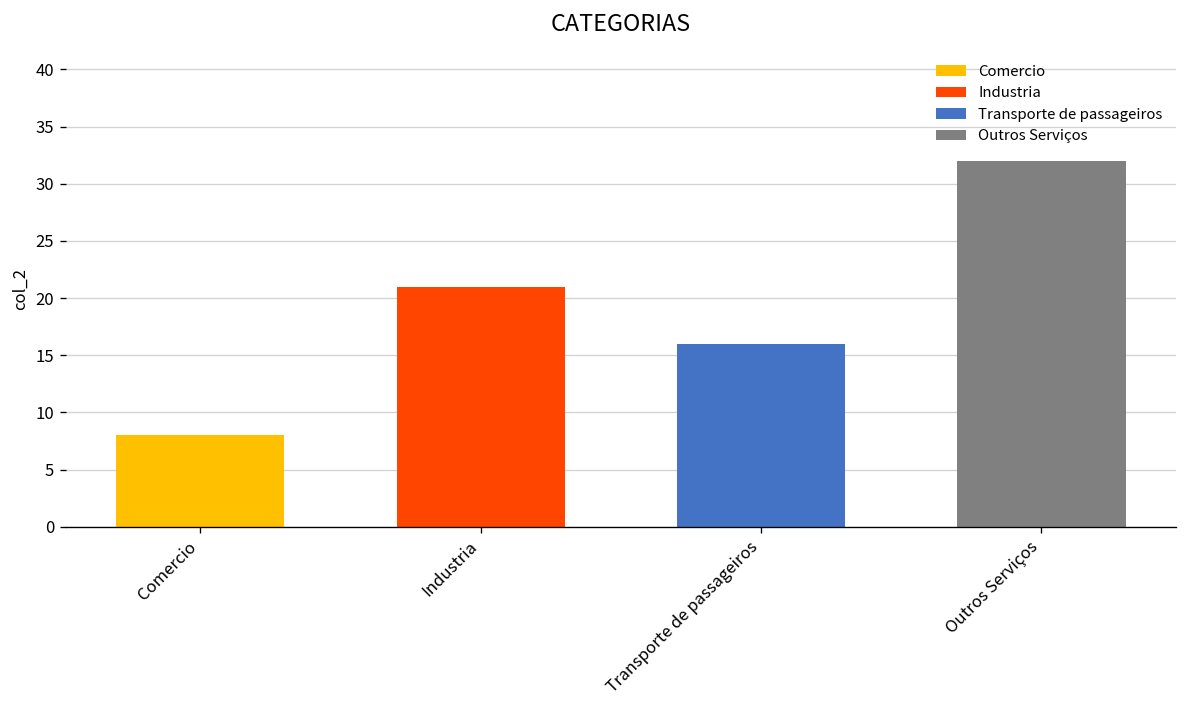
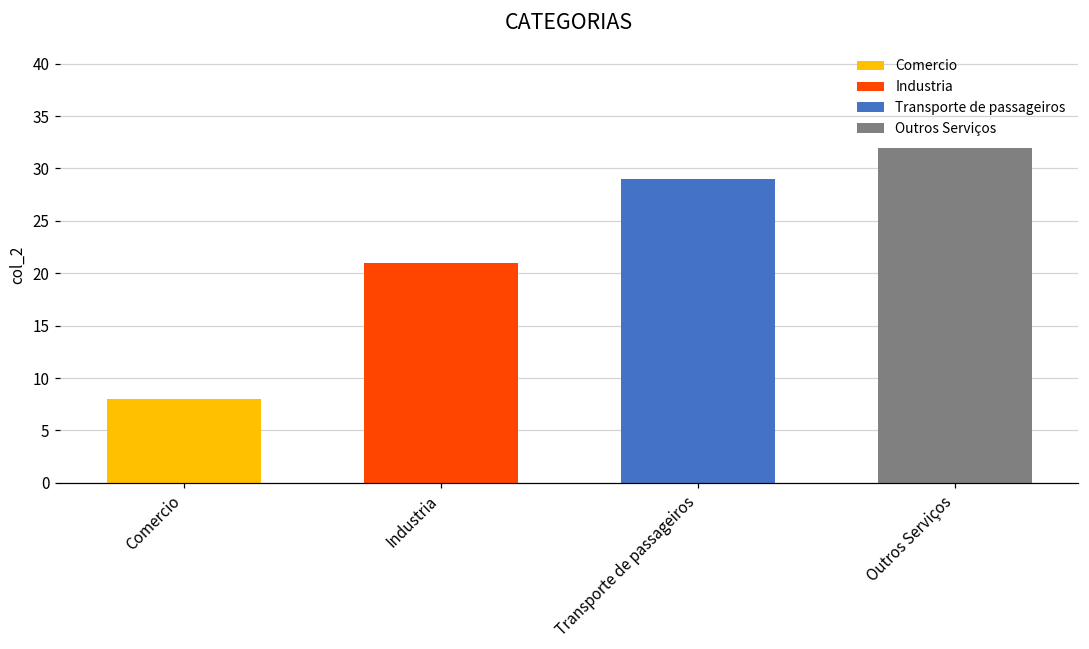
Transporte de passageiros: 16 -> 29
